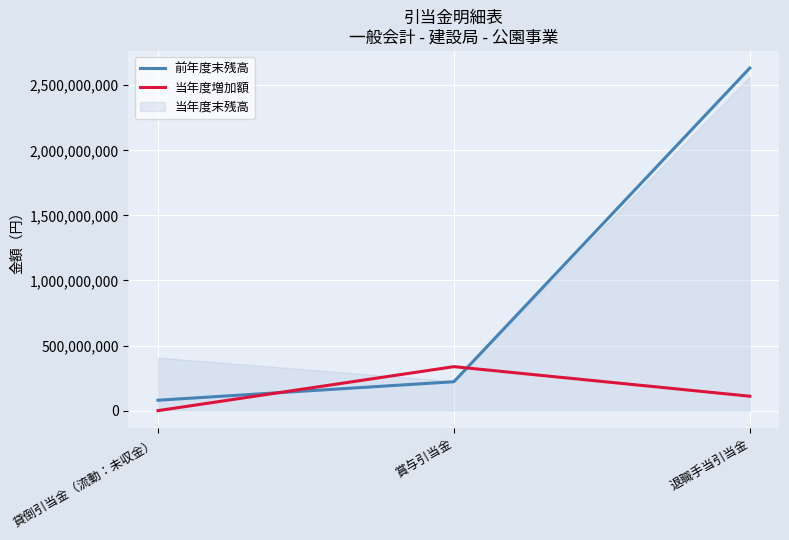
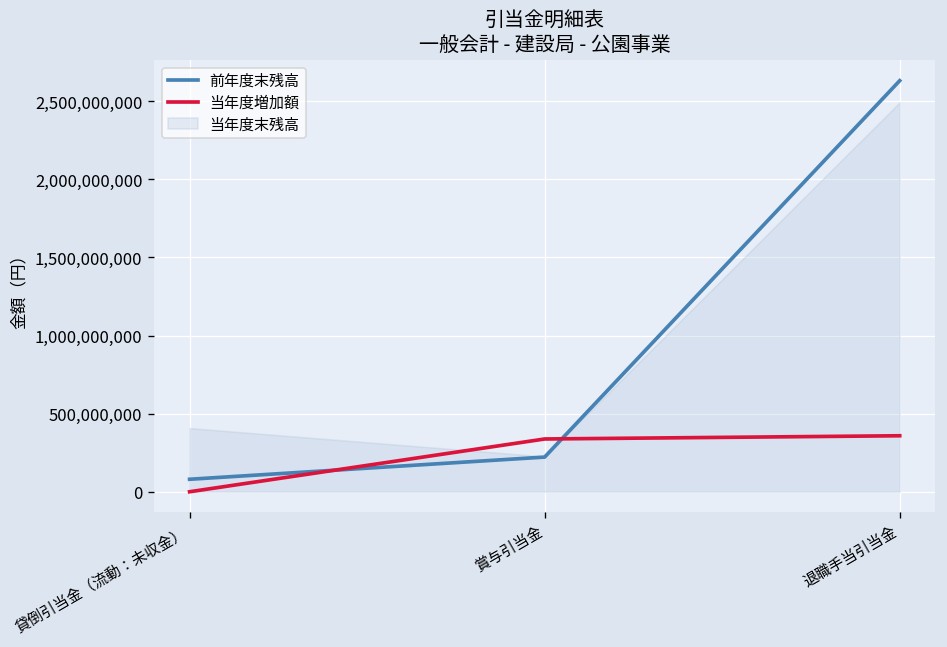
当年度末残高, 退職手当引当金: 2,570,000,000 -> 2,490,000,000
当年度増加額, 退職手当引当金: 110,000,000 -> 360,000,000
